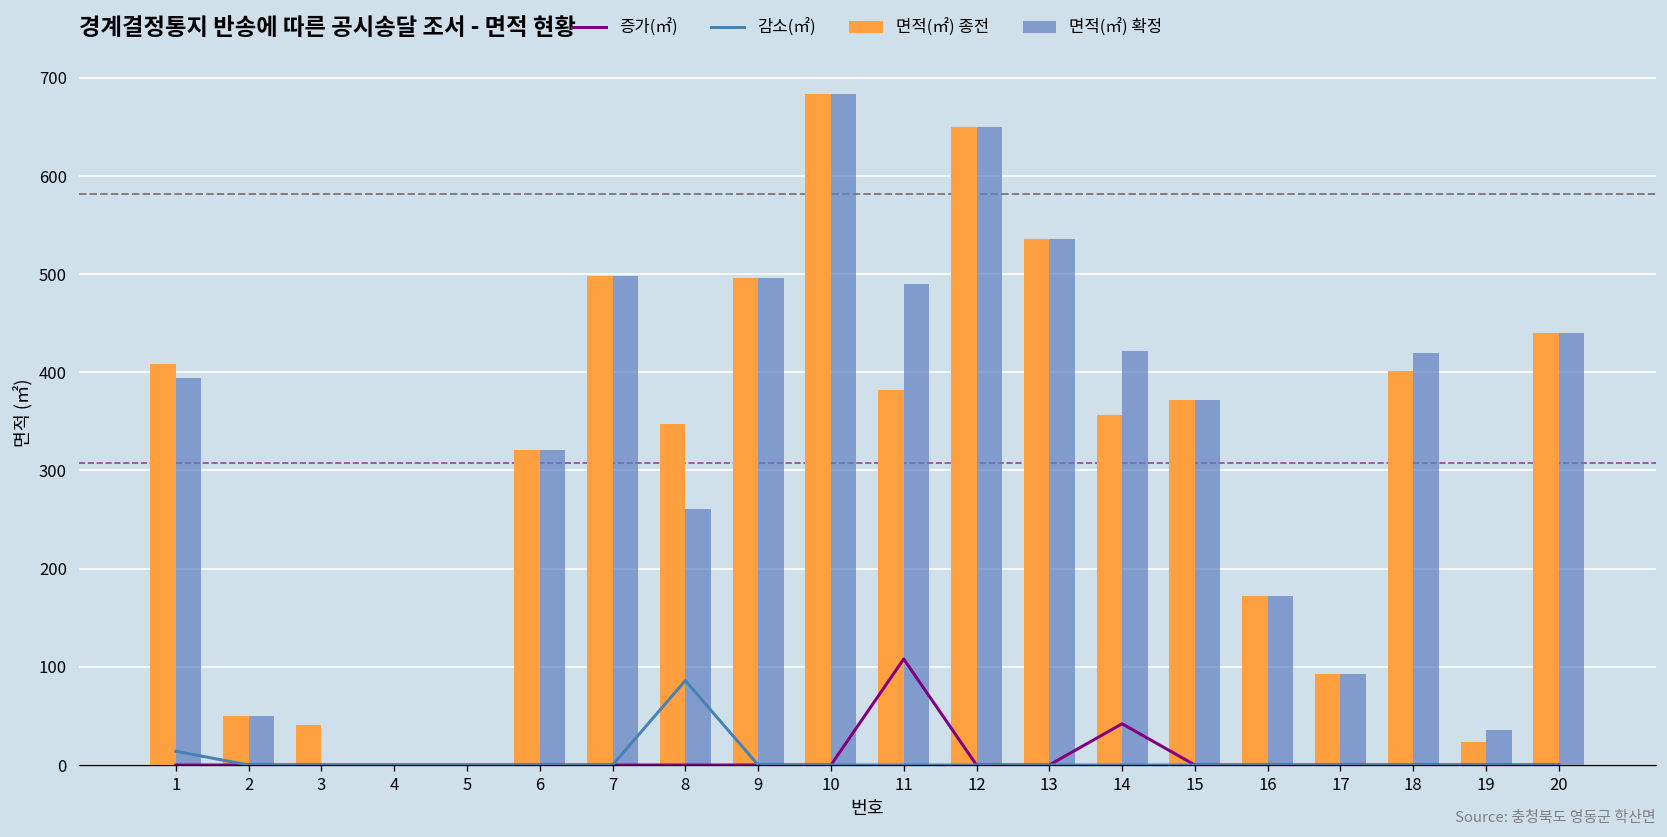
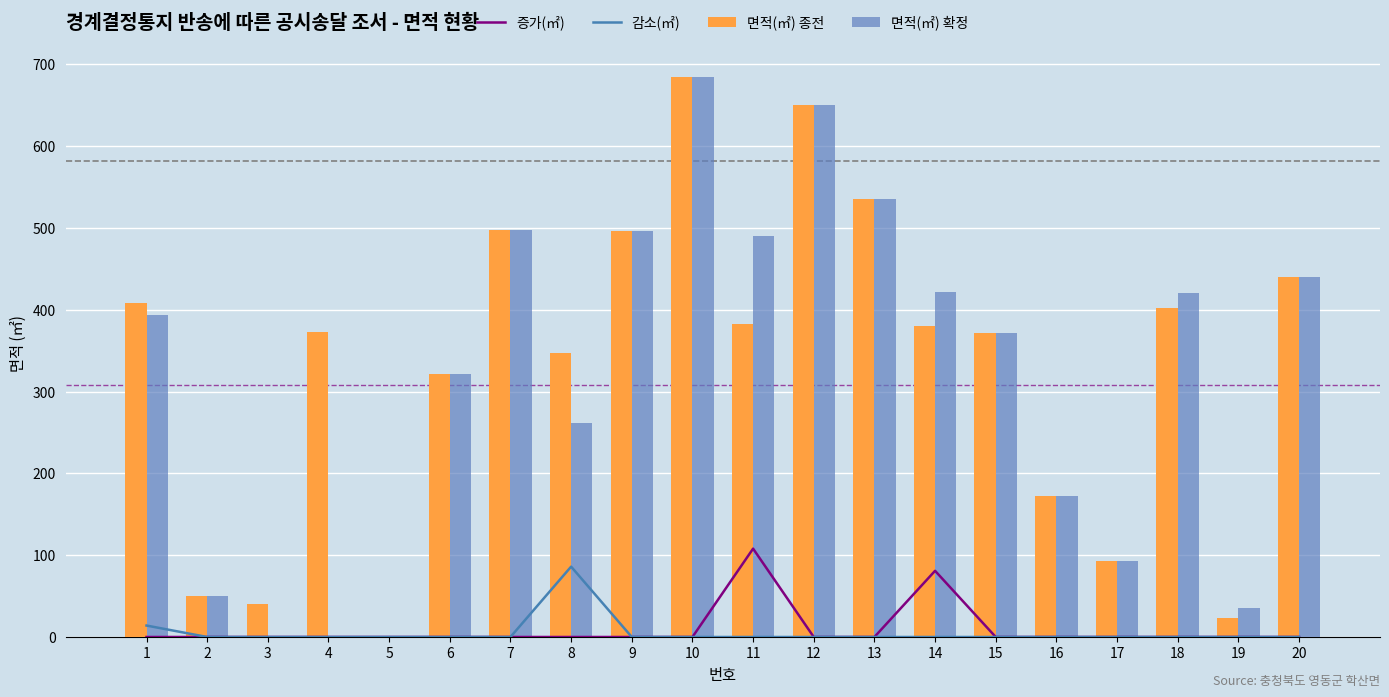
면적(㎡) 종전, 4: 0 -> 370
면적(㎡) 종전, 14: 360 -> 380
증가(㎡), 14: 40 -> 80
